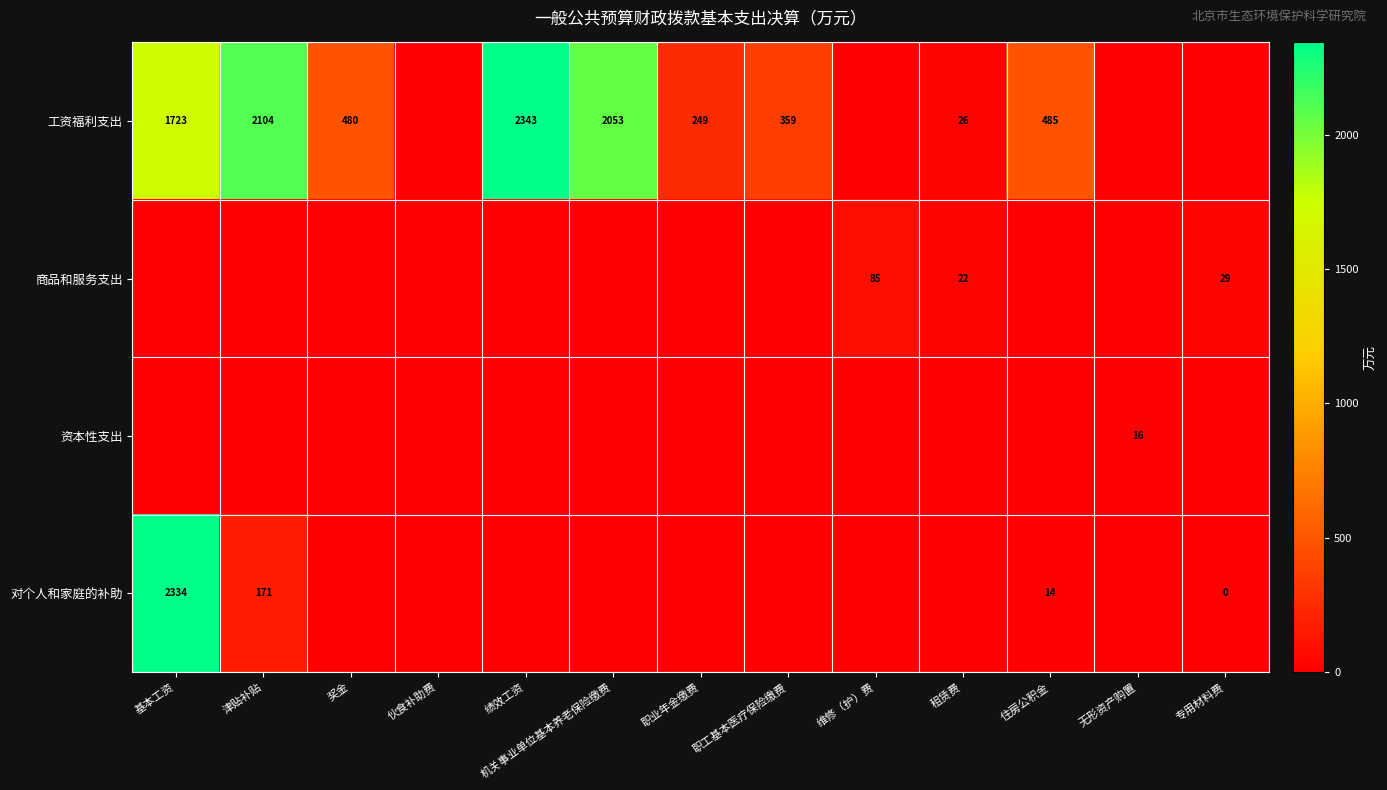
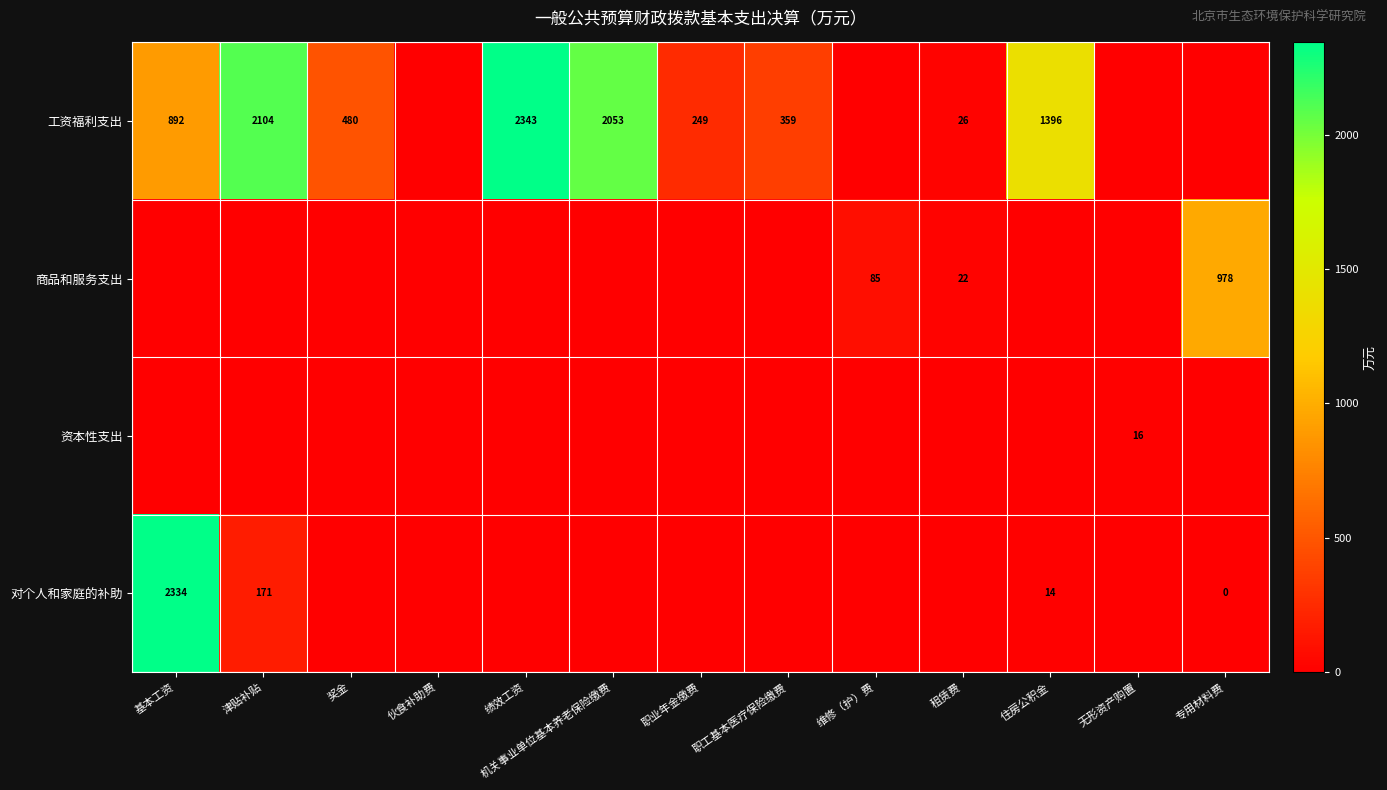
工资福利支出, 基本工资: 1723 -> 892
工资福利支出, 住房公积金: 485 -> 1396
商品和服务支出, 专用材料费: 29 -> 978
